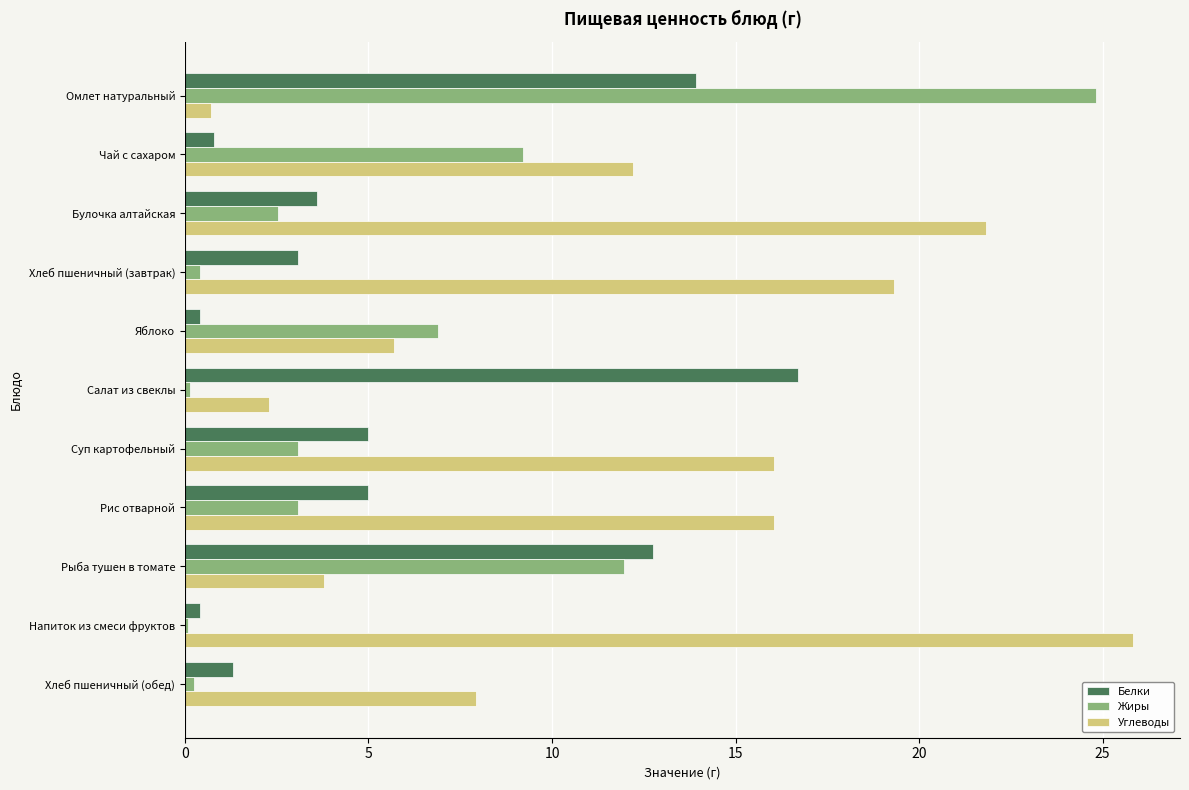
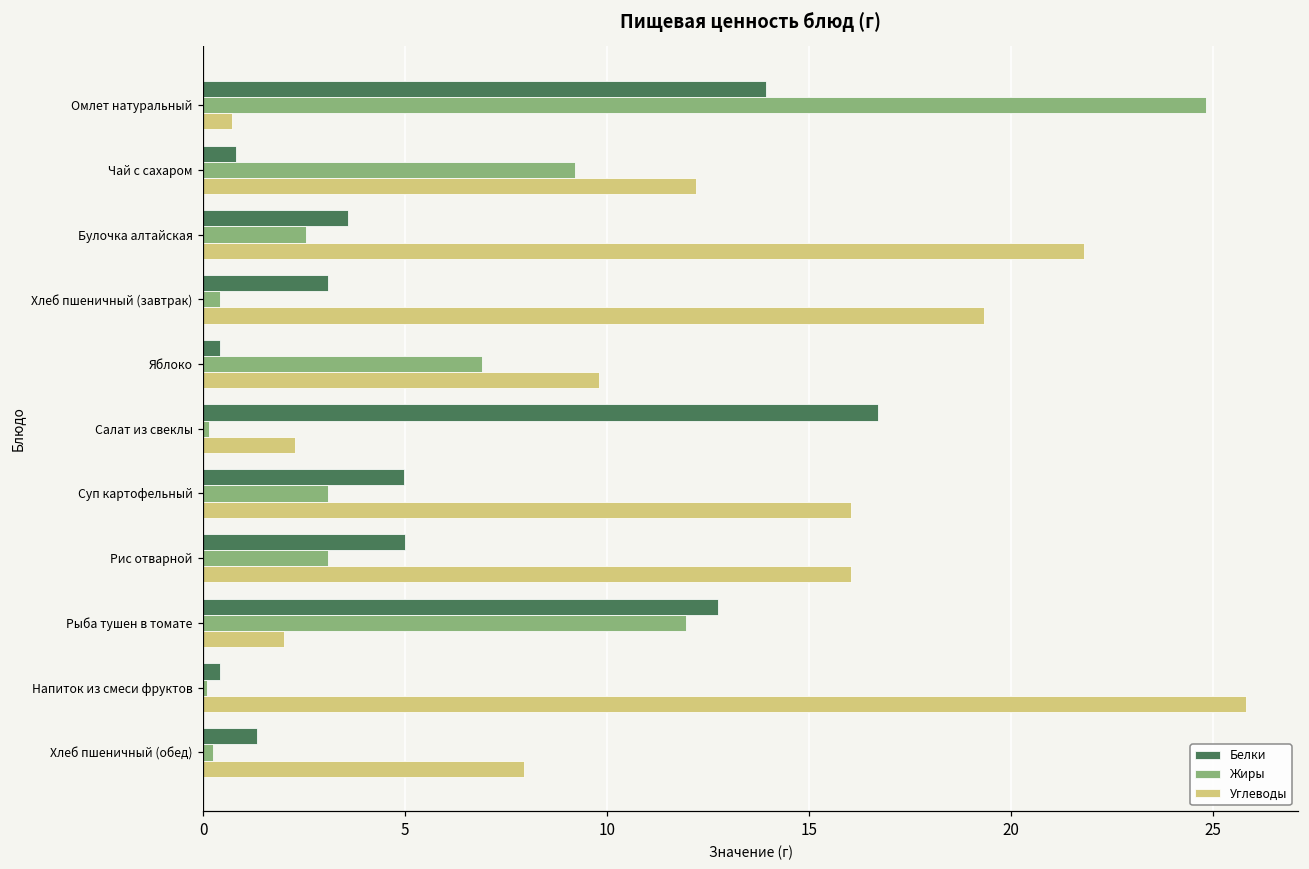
Углеводы, Яблоко: 5.7 -> 9.8
Углеводы, Рыба тушен в томате: 3.8 -> 2.0
